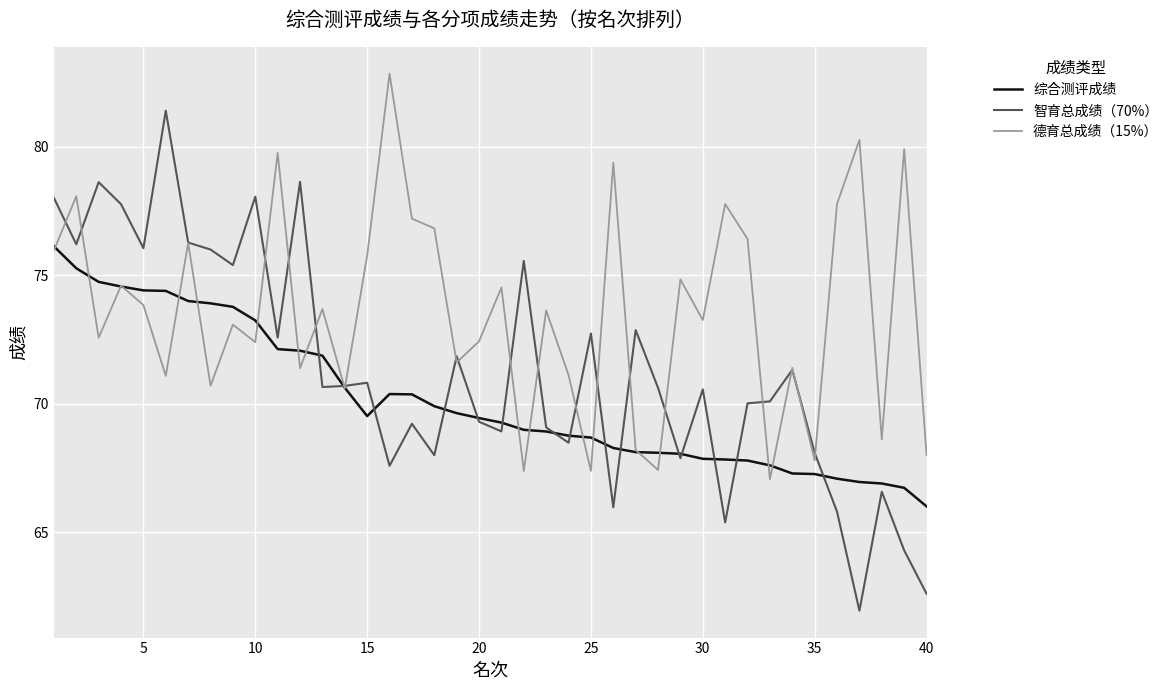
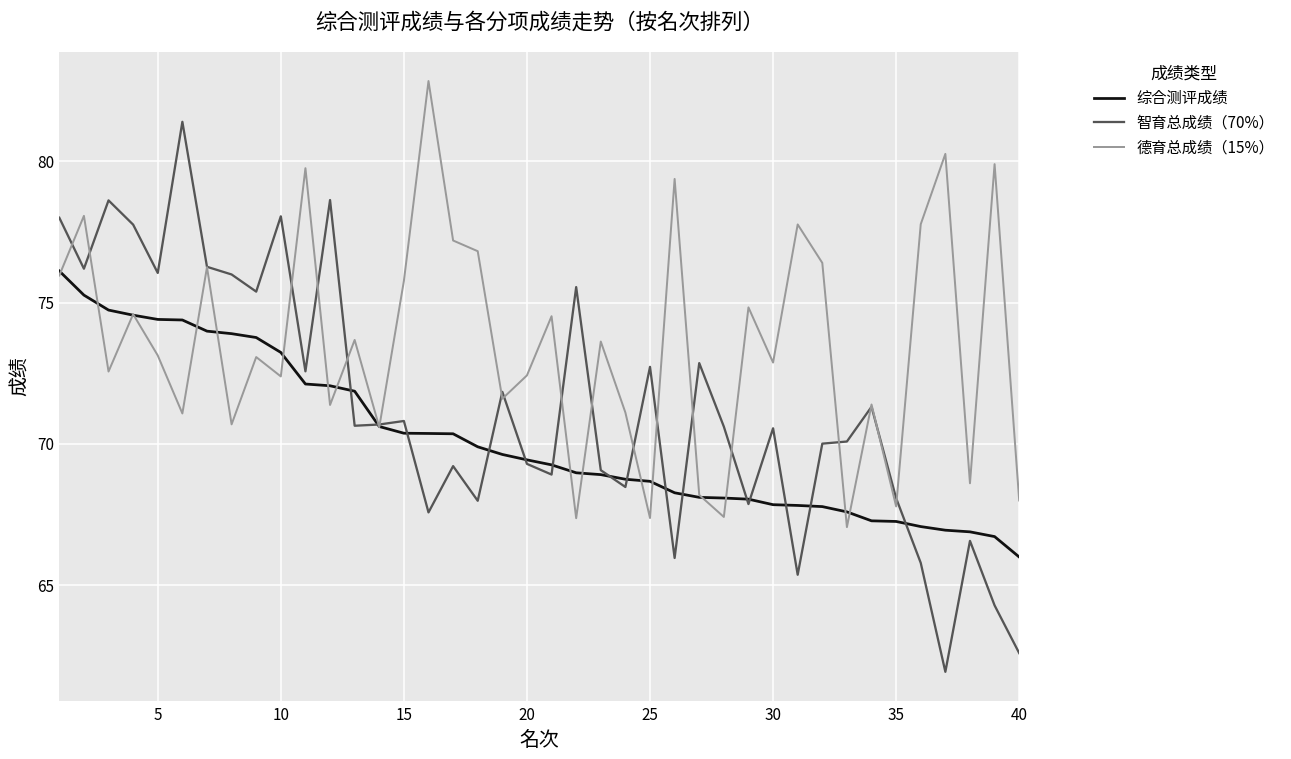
德育总成绩（15%）, 5: 73.8 -> 73.1
综合测评成绩, 15: 69.5 -> 70.4
德育总成绩（15%）, 30: 73.2 -> 72.9
